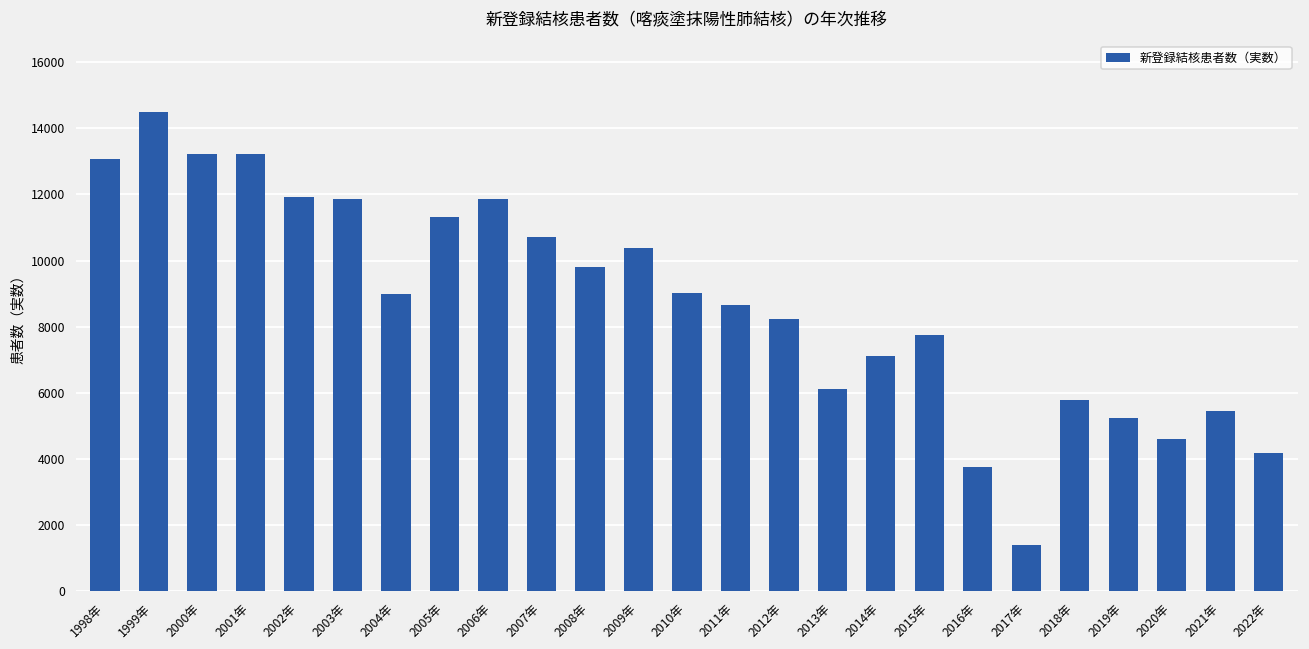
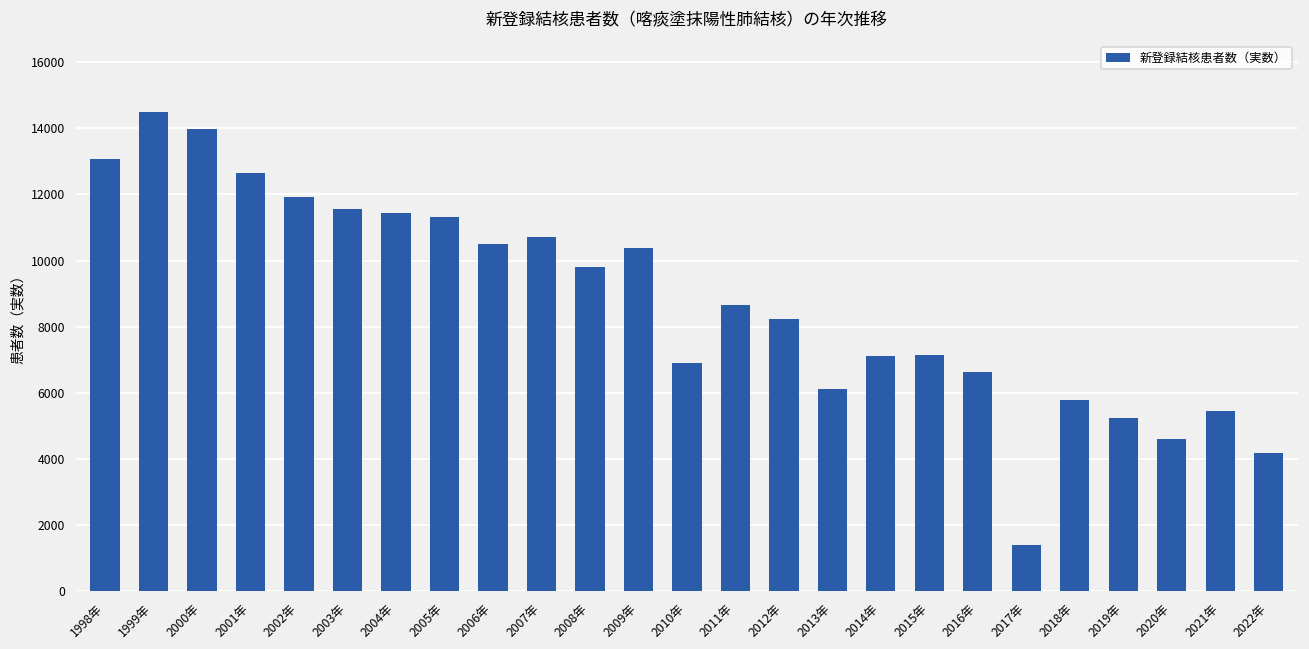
2000年: 13200 -> 14000
2001年: 13200 -> 12700
2003年: 11900 -> 11600
2004年: 9000 -> 11400
2006年: 11900 -> 10500
2010年: 9000 -> 6900
2015年: 7800 -> 7100
2016年: 3800 -> 6600
